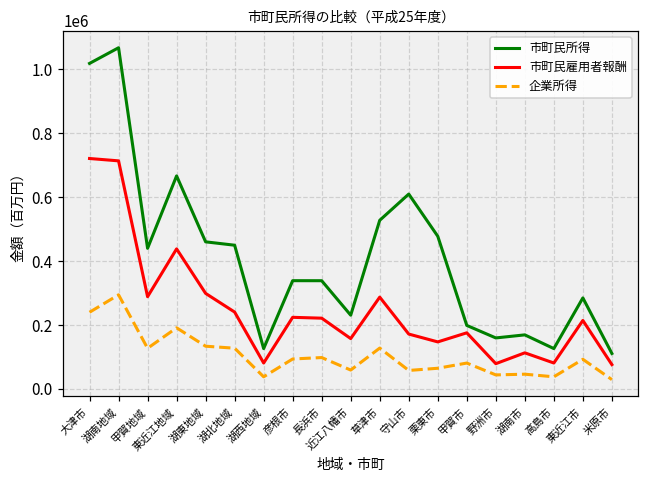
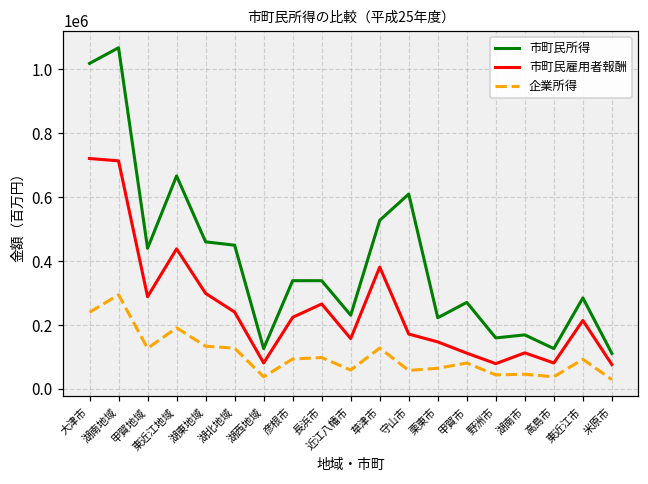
市町民雇用者報酬, 長浜市: 220000 -> 270000
市町民雇用者報酬, 草津市: 290000 -> 380000
市町民所得, 栗東市: 480000 -> 220000
市町民所得, 甲賀市: 200000 -> 270000
市町民雇用者報酬, 甲賀市: 180000 -> 110000
